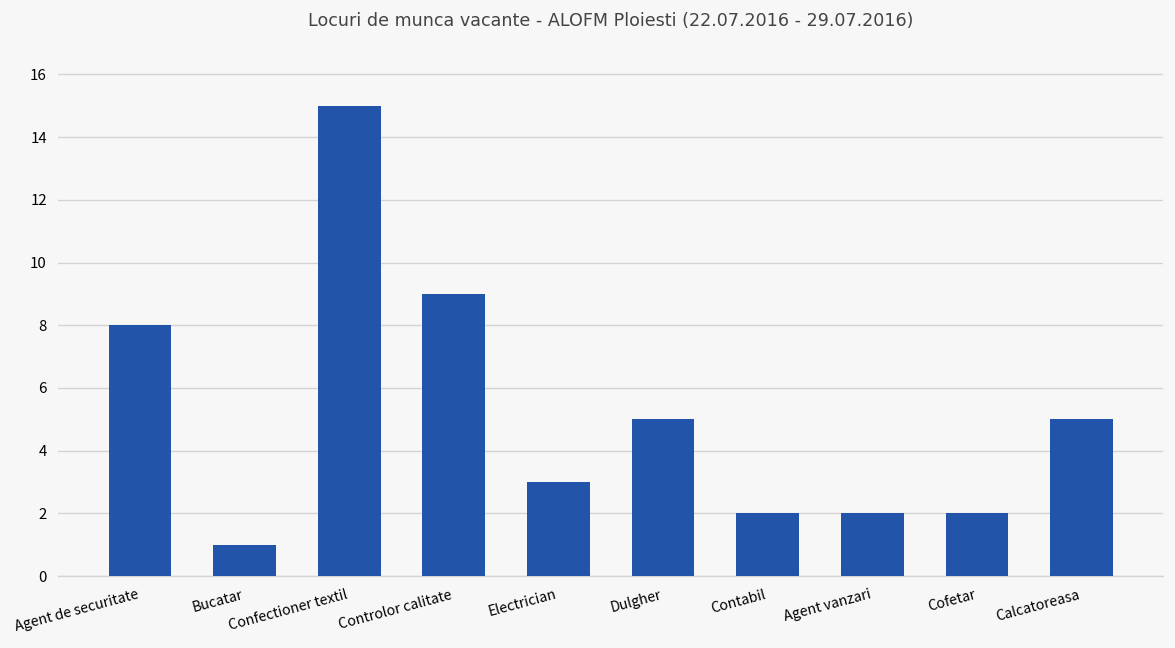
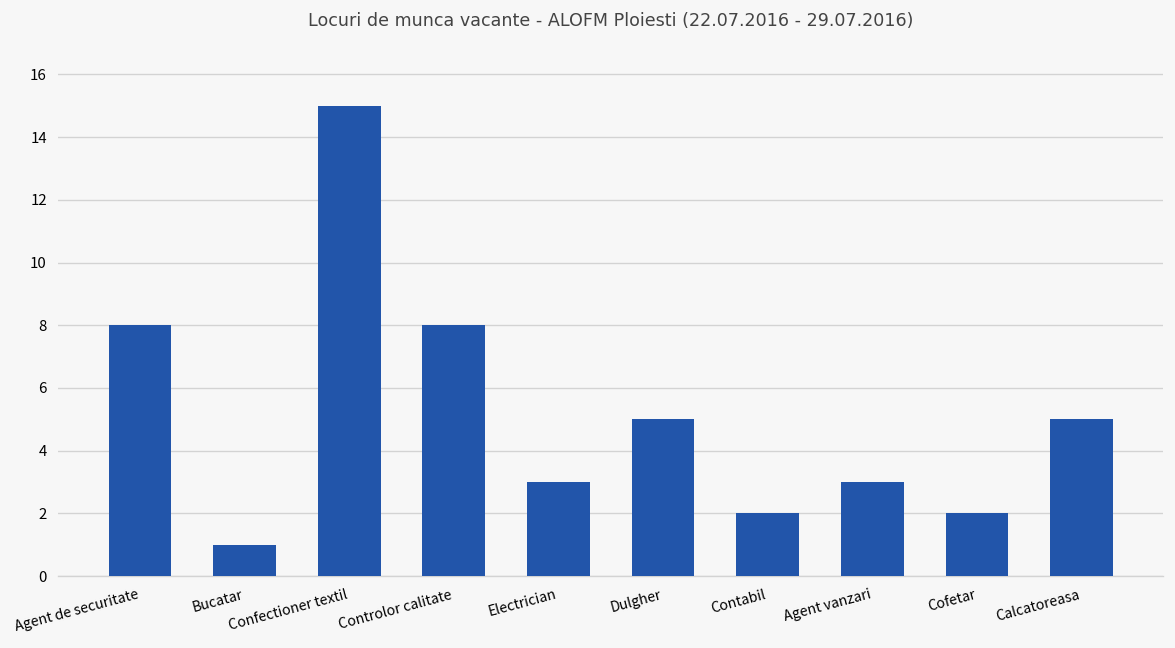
Controlor calitate: 9 -> 8
Agent vanzari: 2 -> 3
